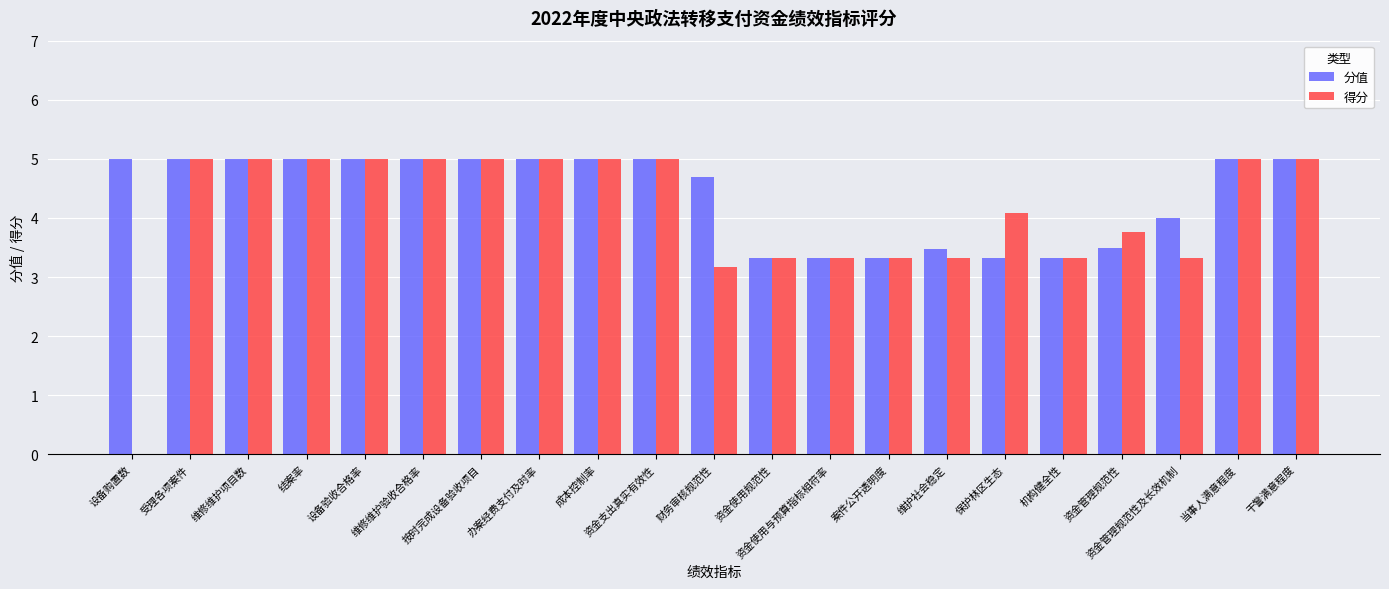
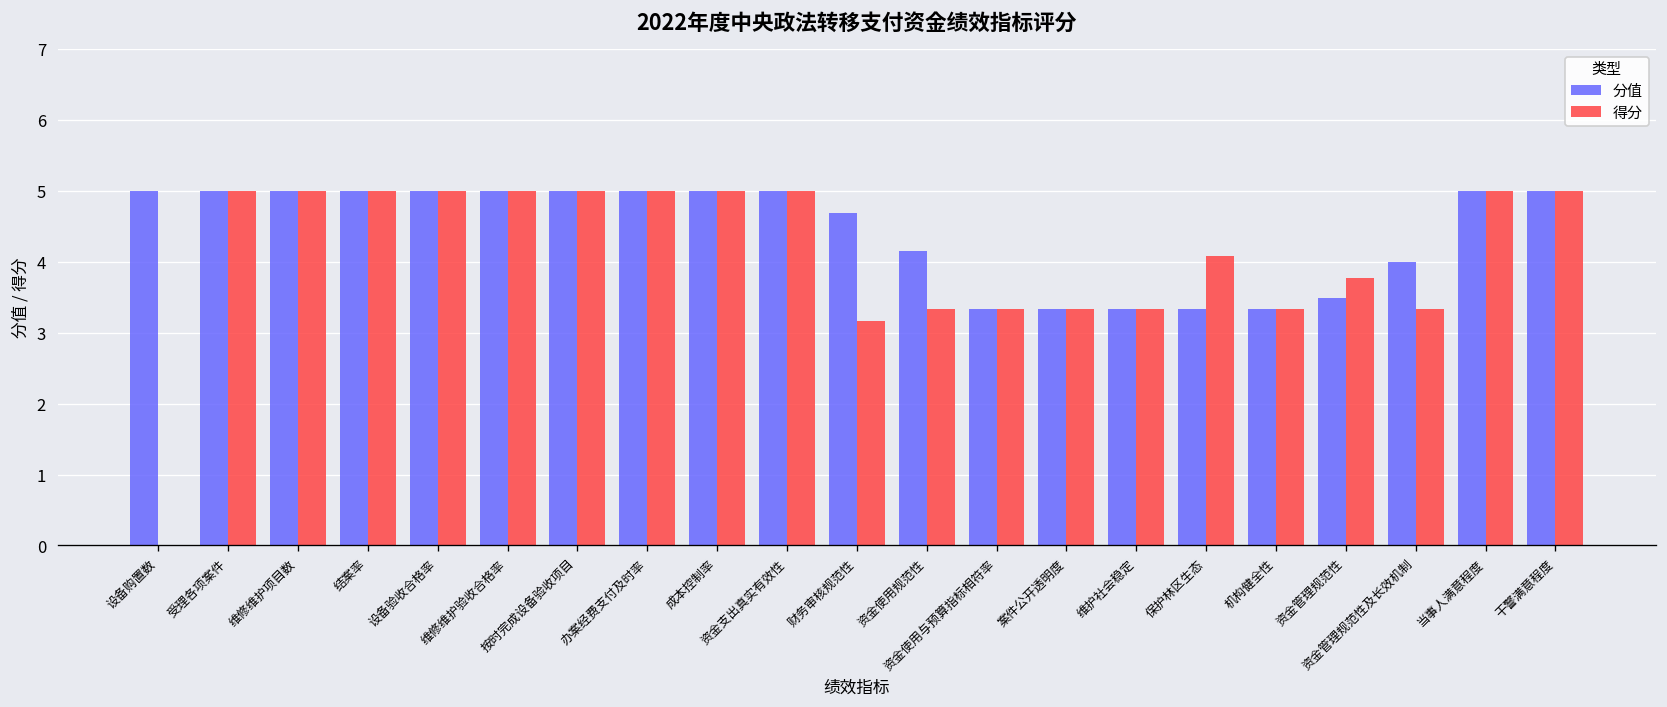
分值, 资金使用规范性: 3.3 -> 4.2
分值, 维护社会稳定: 3.5 -> 3.3
